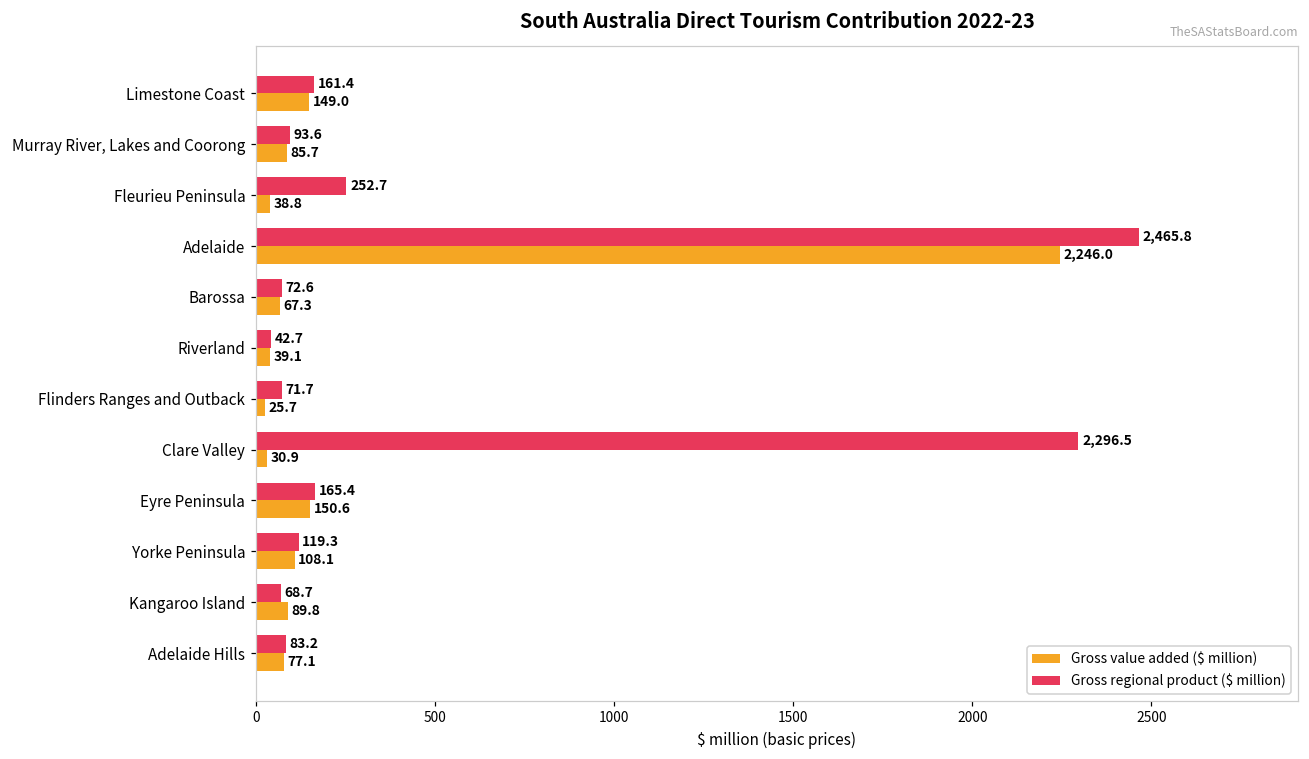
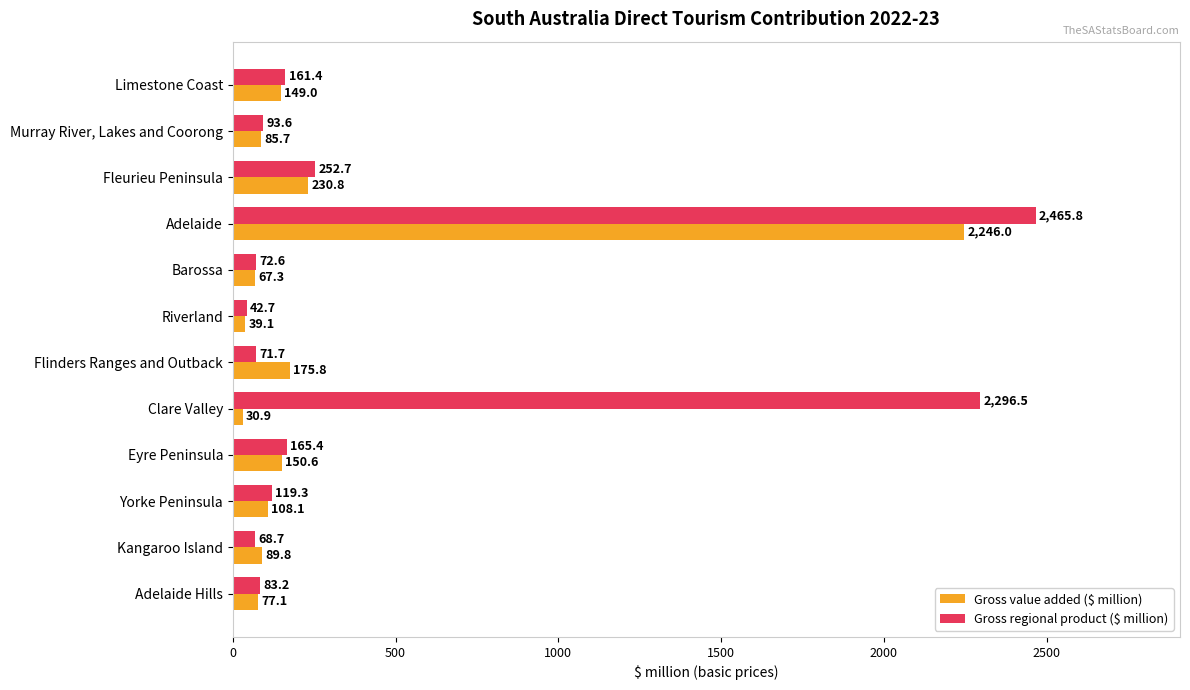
Gross value added ($ million), Fleurieu Peninsula: 38.8 -> 230.8
Gross value added ($ million), Flinders Ranges and Outback: 25.7 -> 175.8
